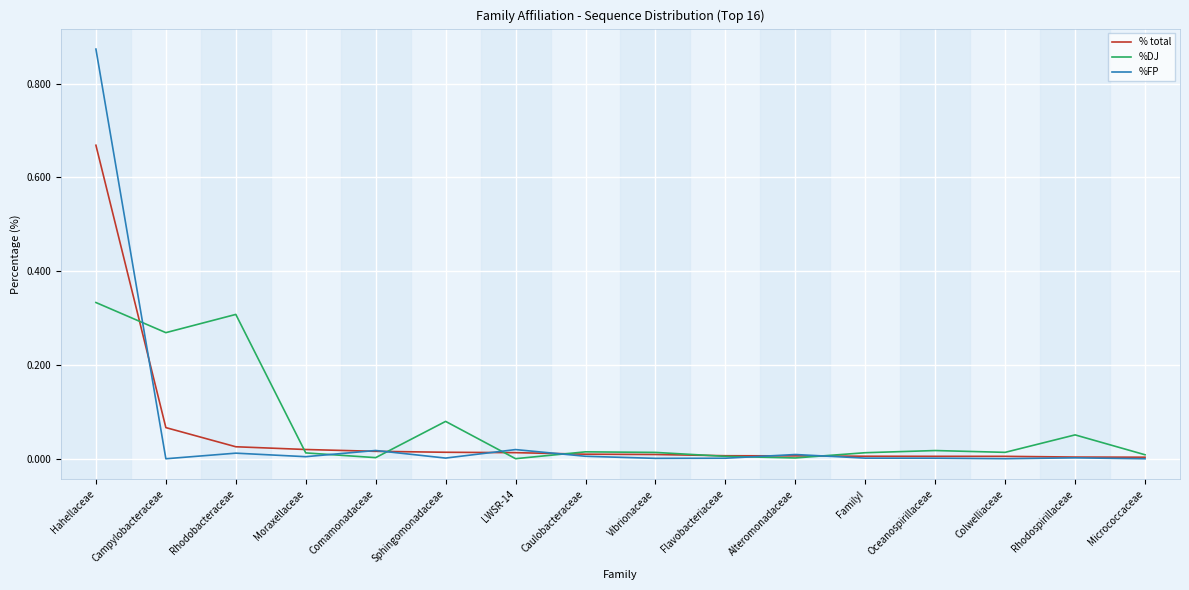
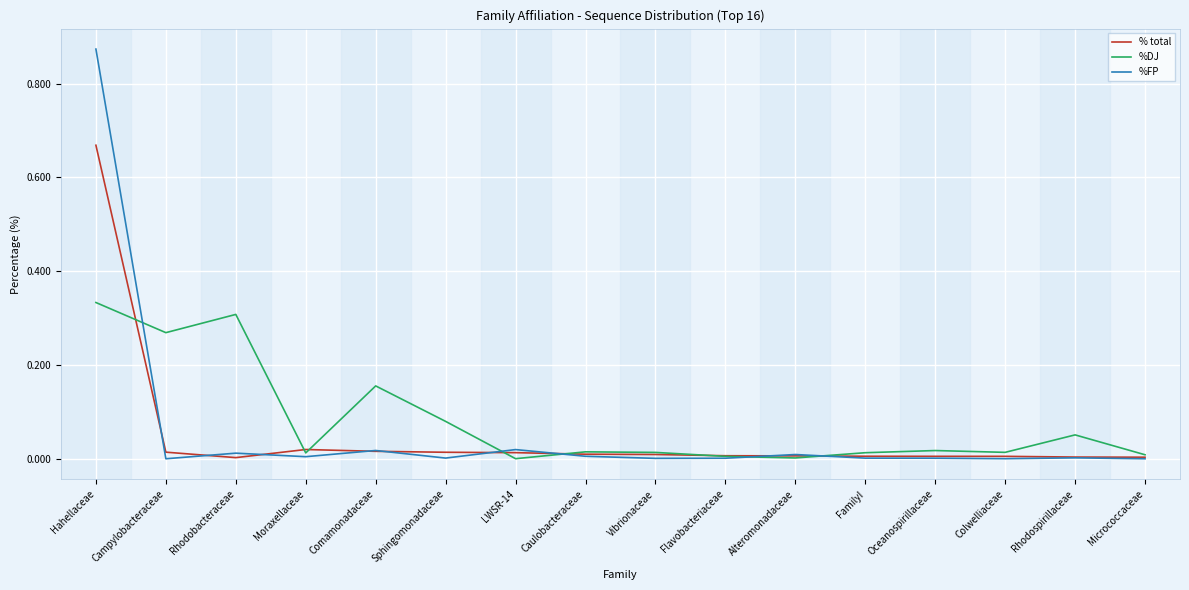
% total, Campylobacteraceae: 0.07 -> 0.01
% total, Rhodobacteraceae: 0.03 -> 0.00
%DJ, Comamonadaceae: 0.00 -> 0.16
